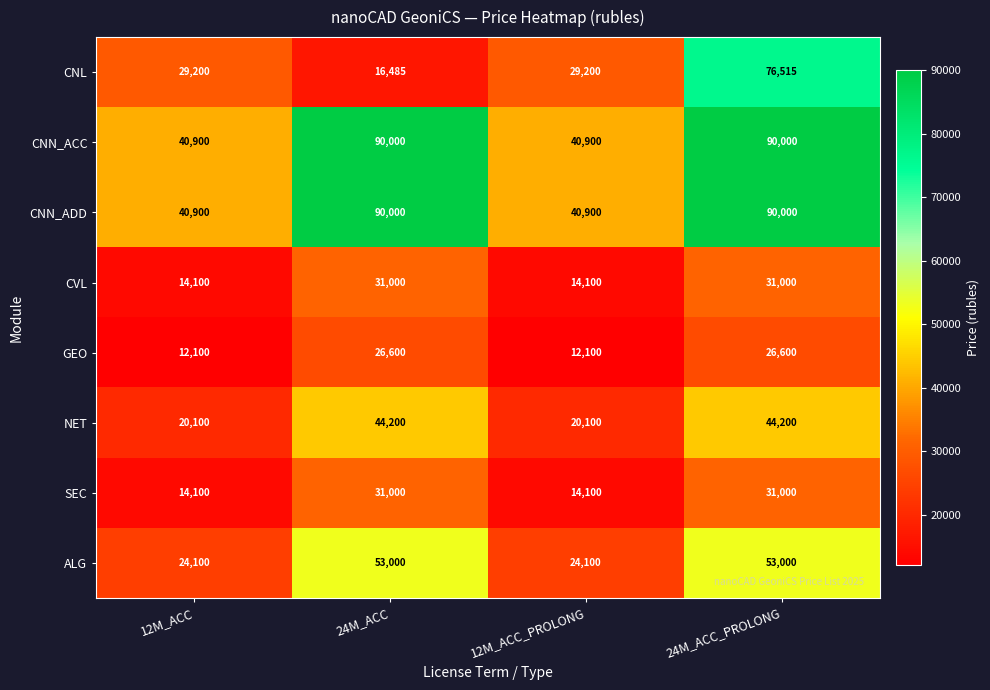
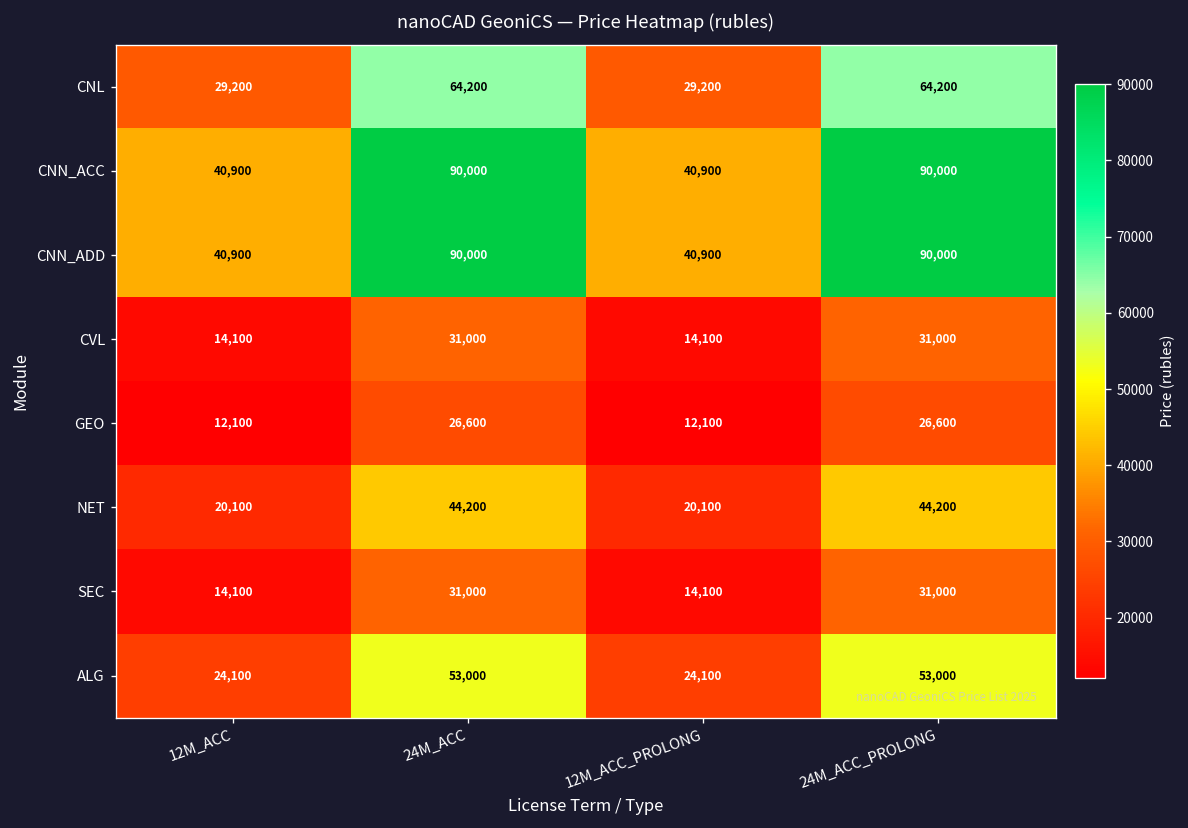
CNL, 24M_ACC: 16,485 -> 64,200
CNL, 24M_ACC_PROLONG: 76,515 -> 64,200
